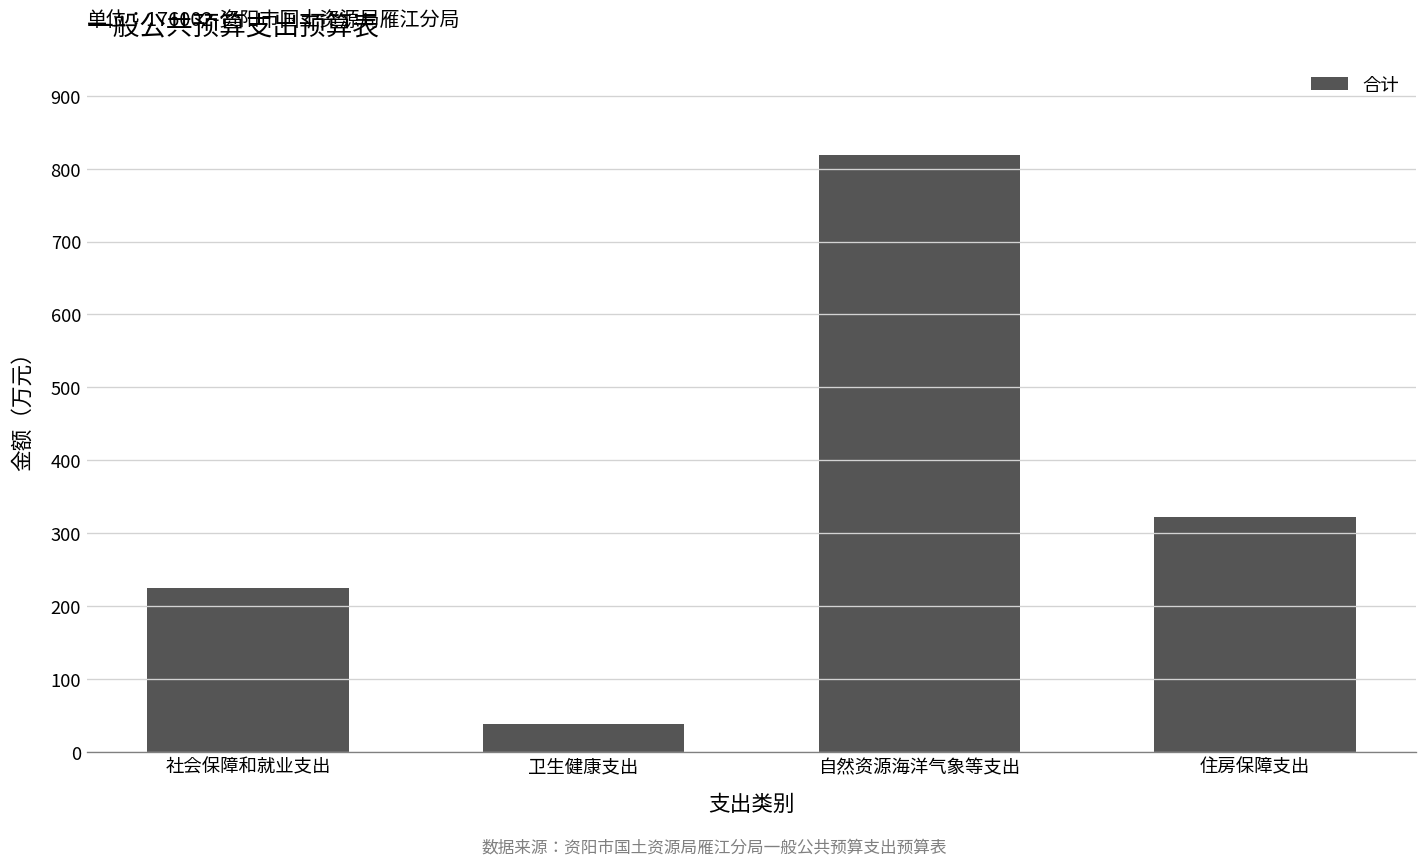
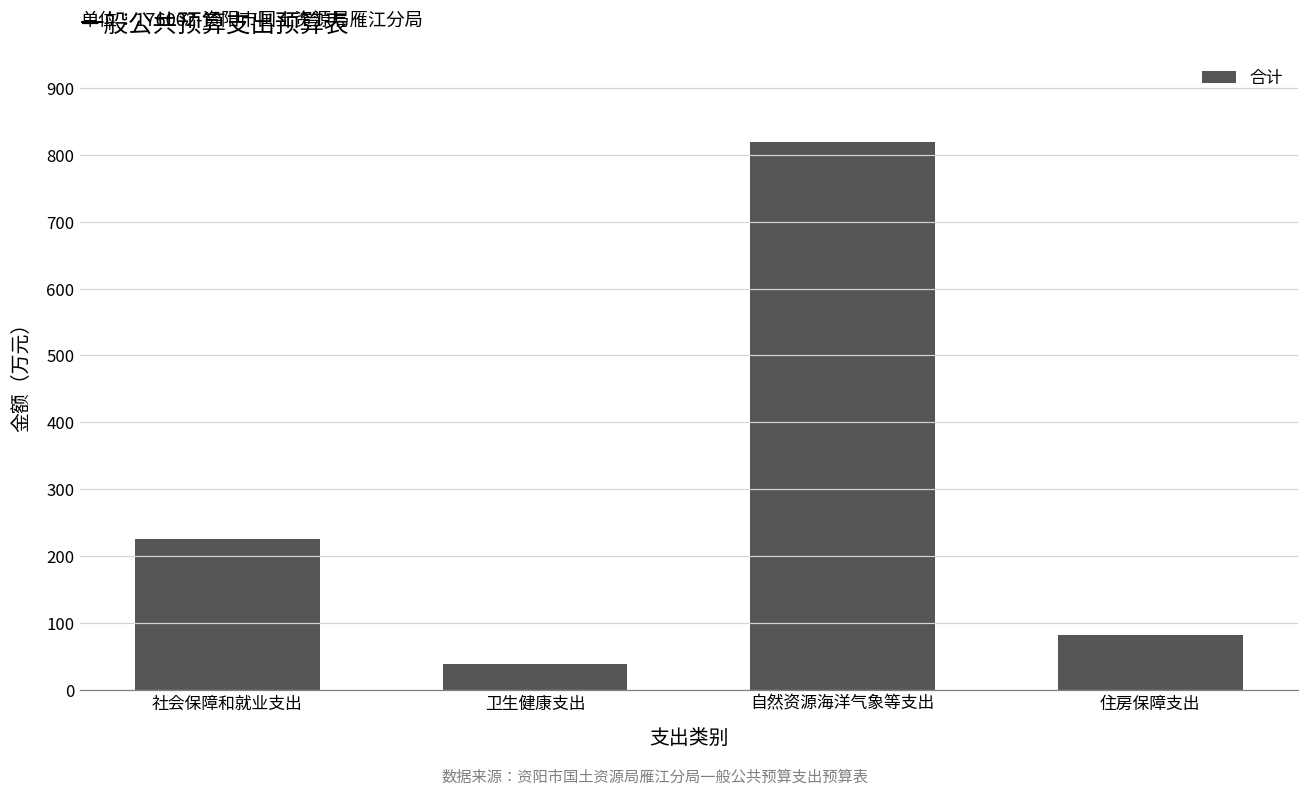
住房保障支出: 320 -> 80
